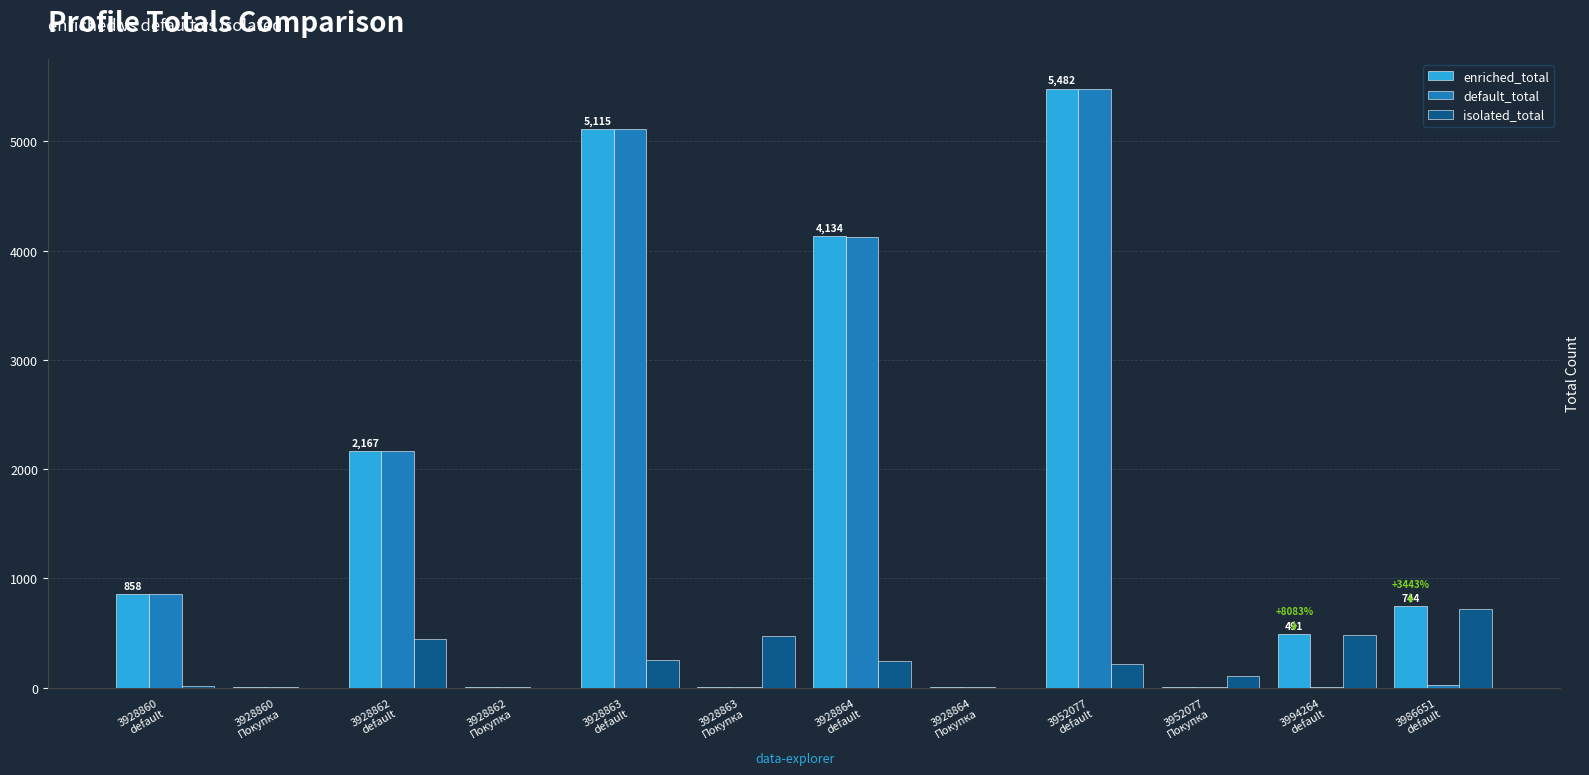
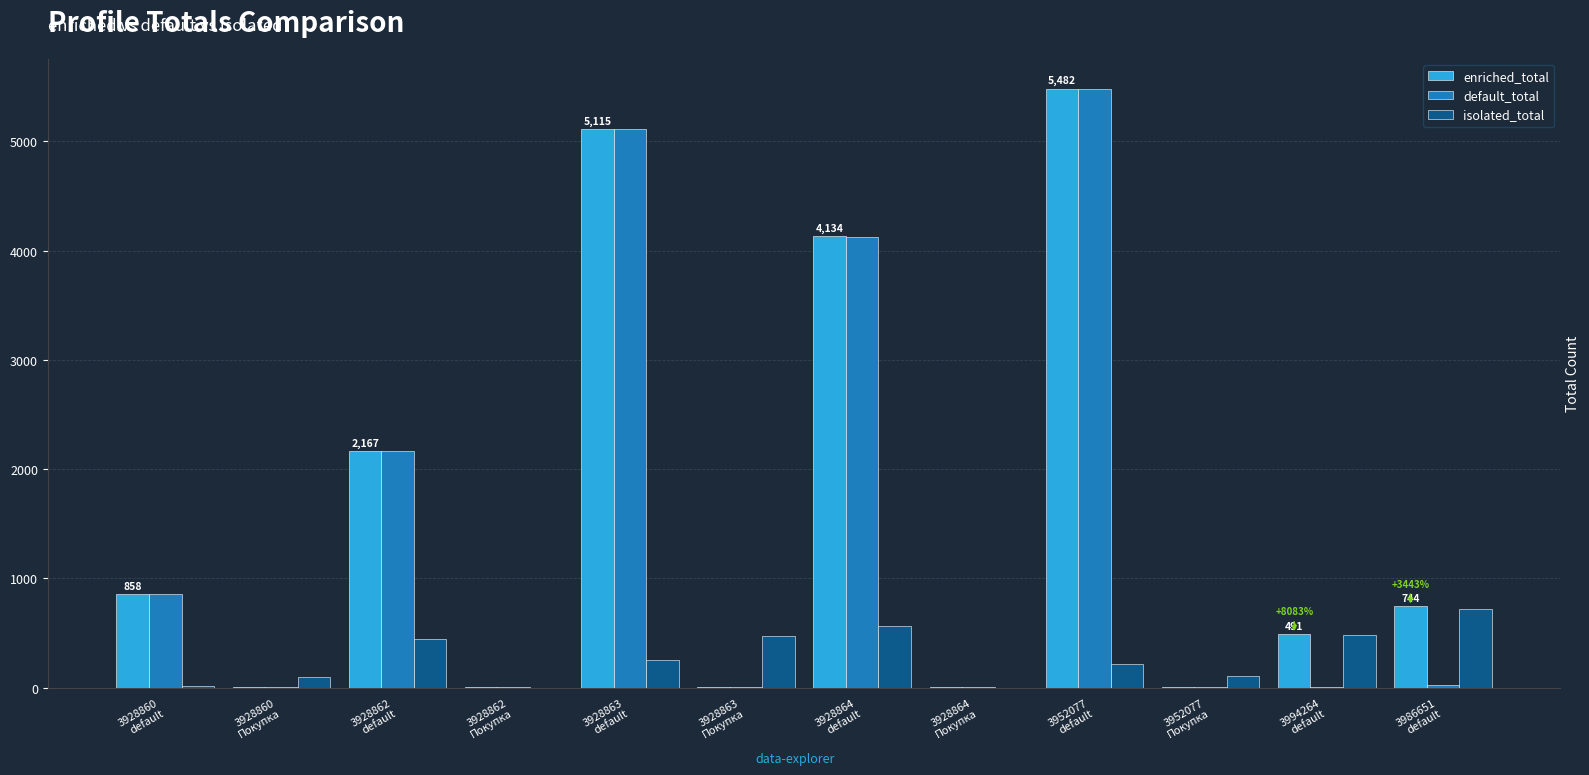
isolated_total, 3928860 Покупка: 0 -> 100
isolated_total, 3928864 default: 240 -> 570
